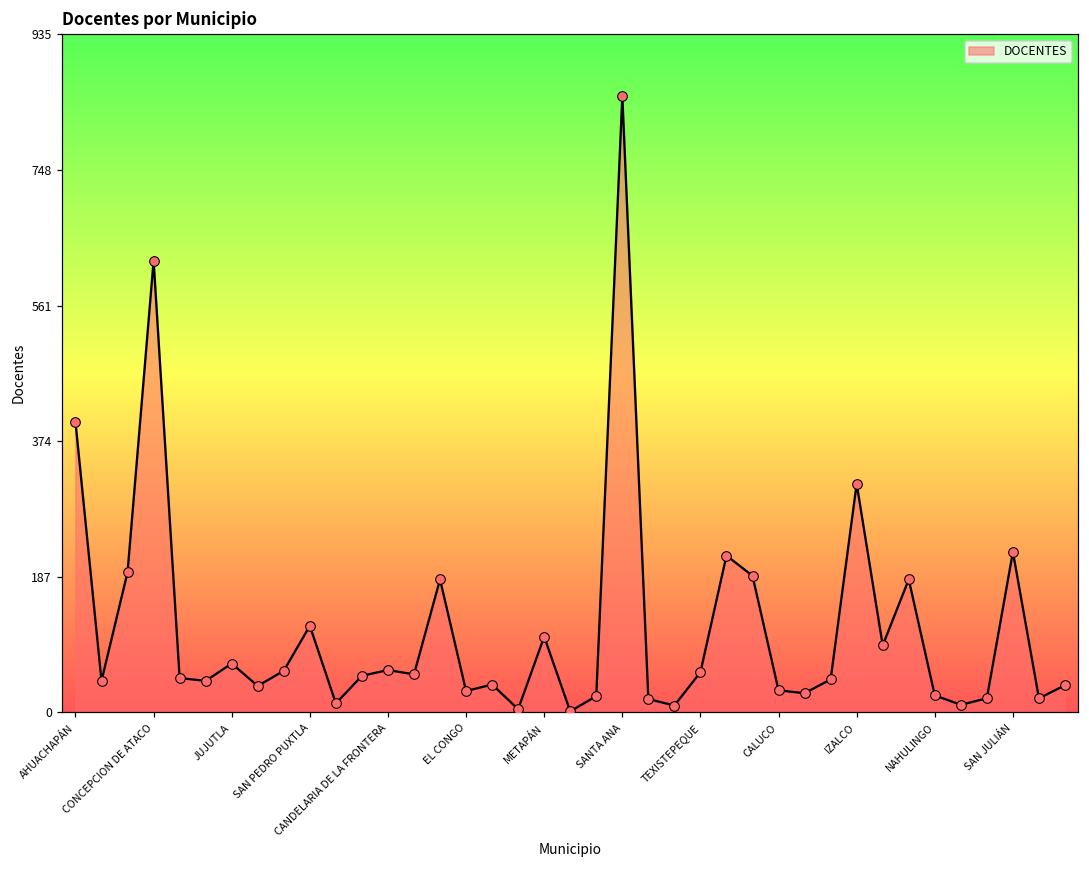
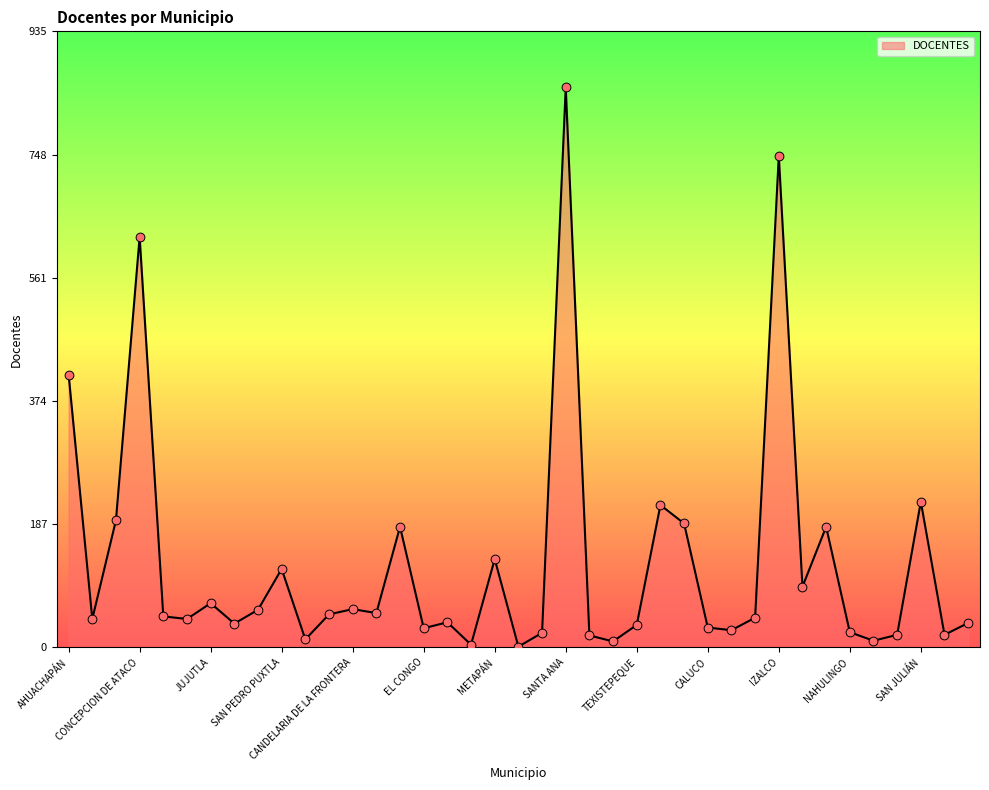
AHUACHAPÁN: 400 -> 410
METAPÁN: 100 -> 130
TEXISTEPEQUE: 60 -> 30
IZALCO: 320 -> 750
